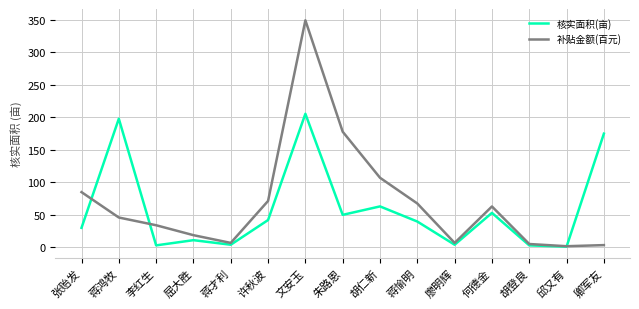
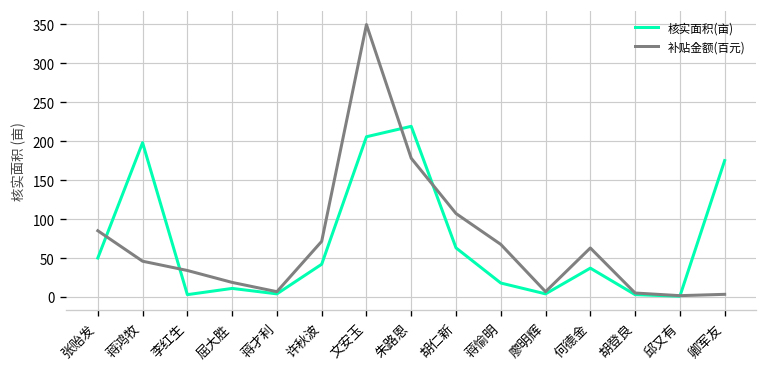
核实面积(亩), 张贻发: 30 -> 50
核实面积(亩), 朱路恩: 50 -> 220
核实面积(亩), 蒋愉明: 40 -> 20
核实面积(亩), 何德金: 50 -> 40
